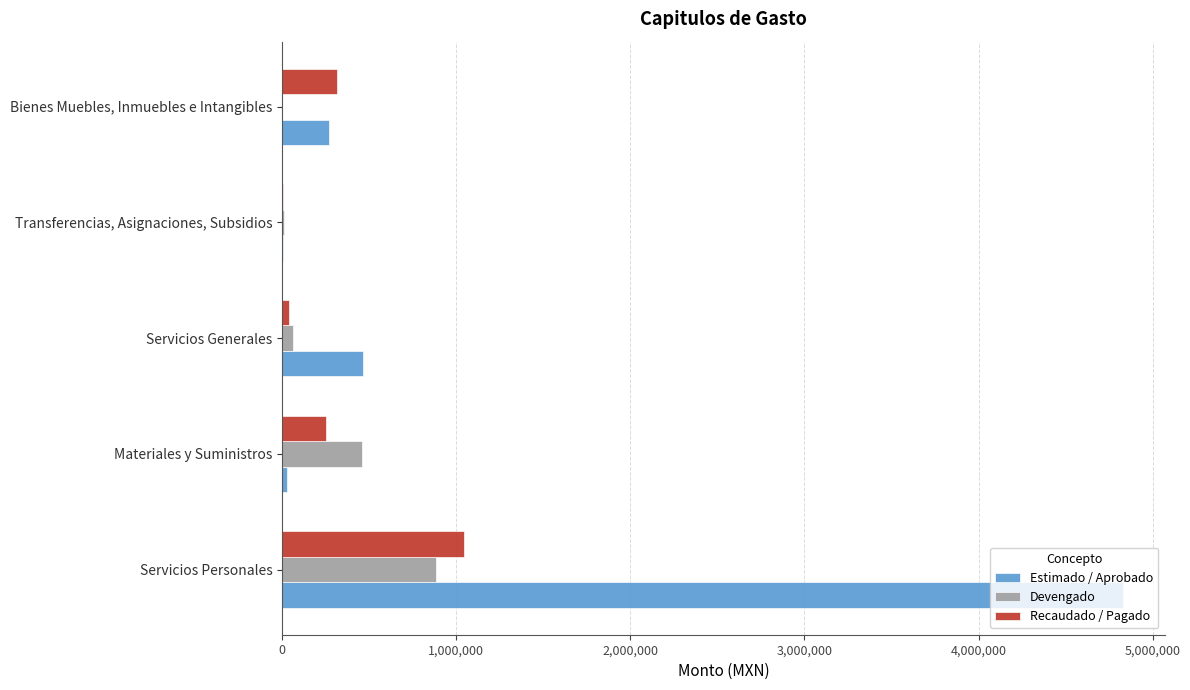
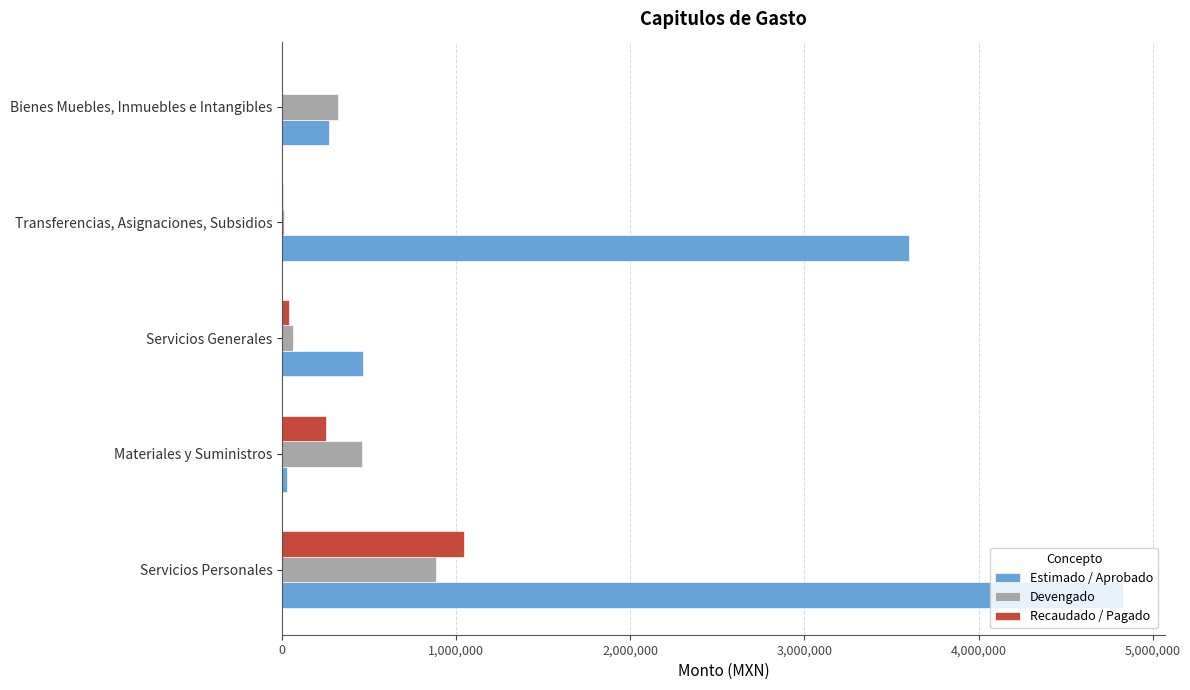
Recaudado / Pagado, Bienes Muebles, Inmuebles e Intangibles: 320,000 -> 0
Devengado, Bienes Muebles, Inmuebles e Intangibles: 0 -> 320,000
Estimado / Aprobado, Transferencias, Asignaciones, Subsidios: 0 -> 3,600,000
